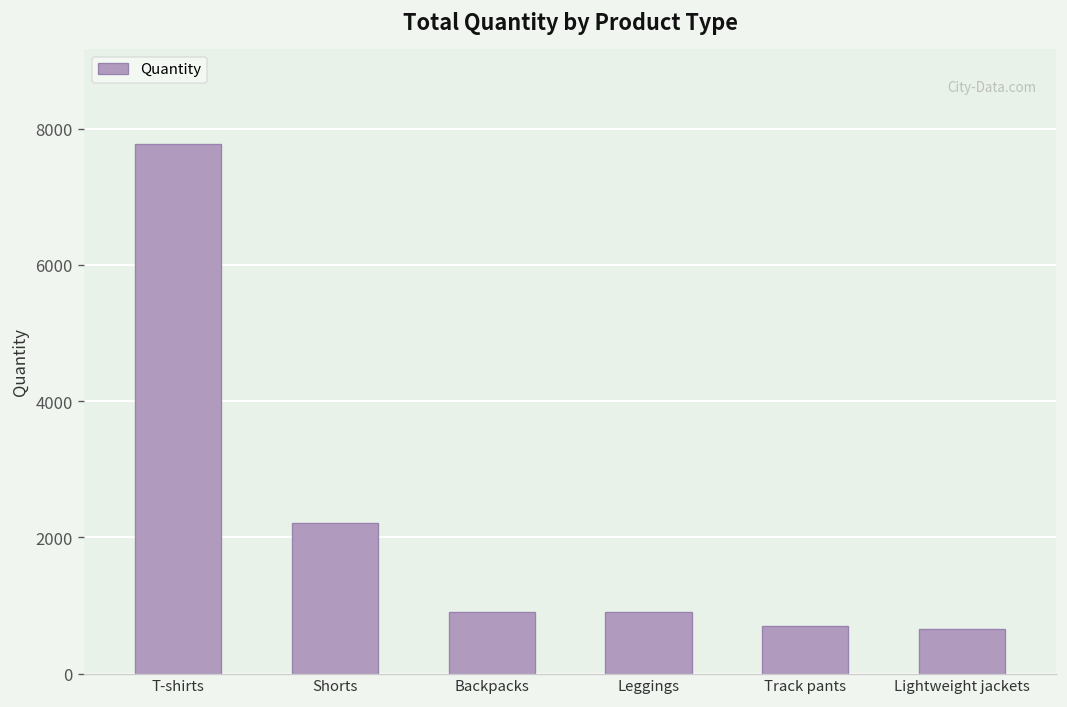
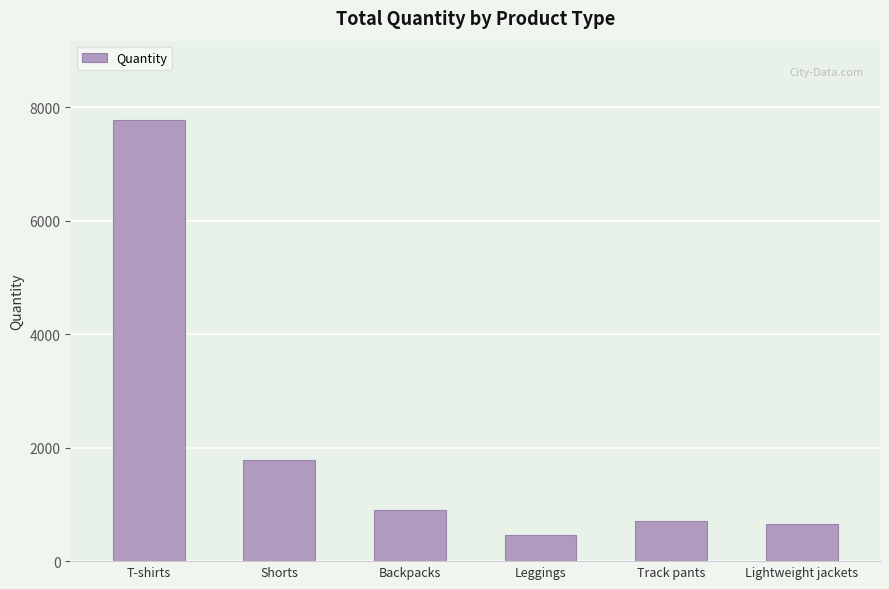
Shorts: 2200 -> 1800
Leggings: 900 -> 500
